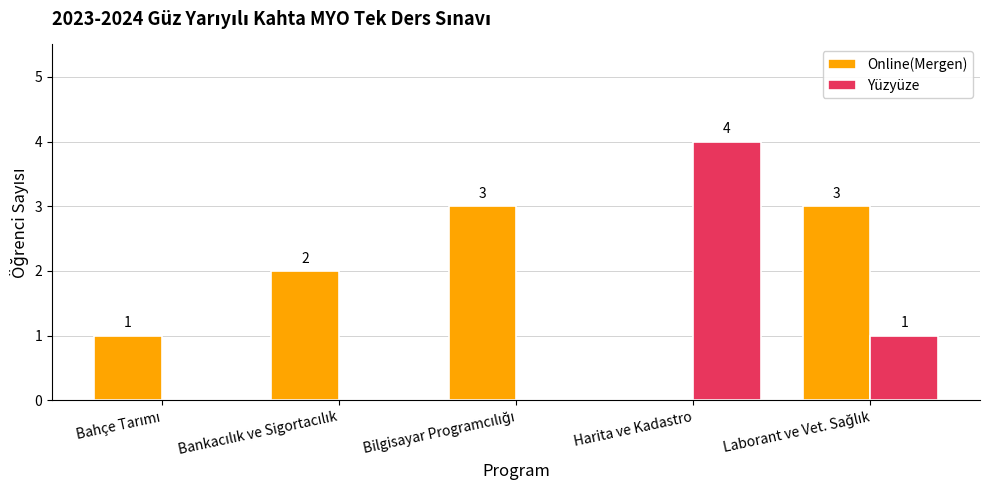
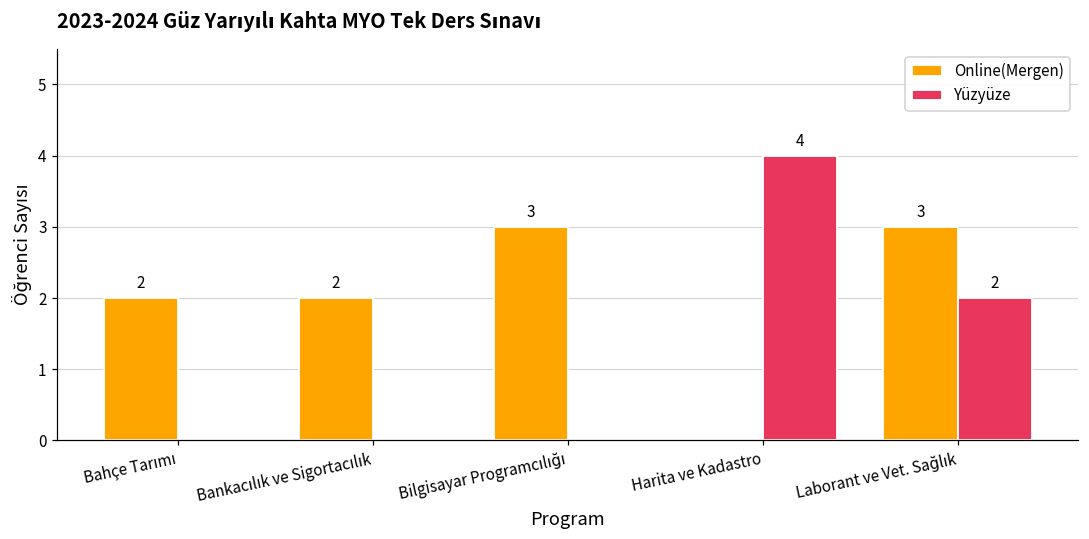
Online(Mergen), Bahçe Tarımı: 1 -> 2
Yüzyüze, Laborant ve Vet. Sağlık: 1 -> 2
